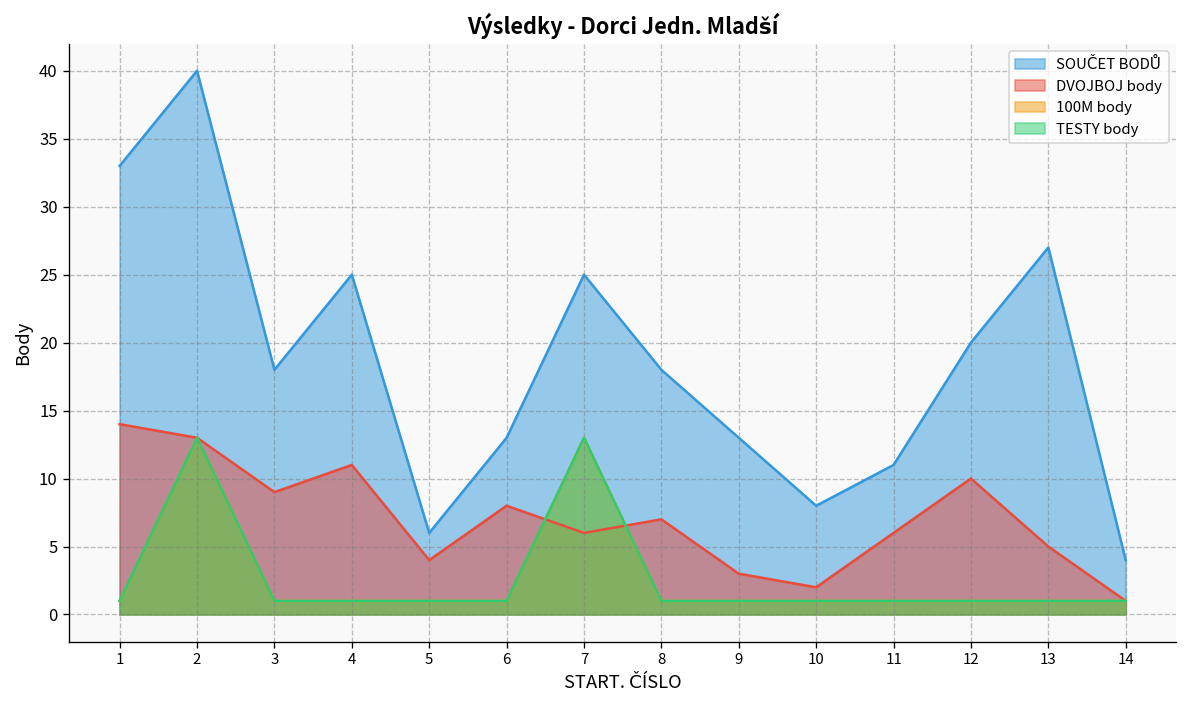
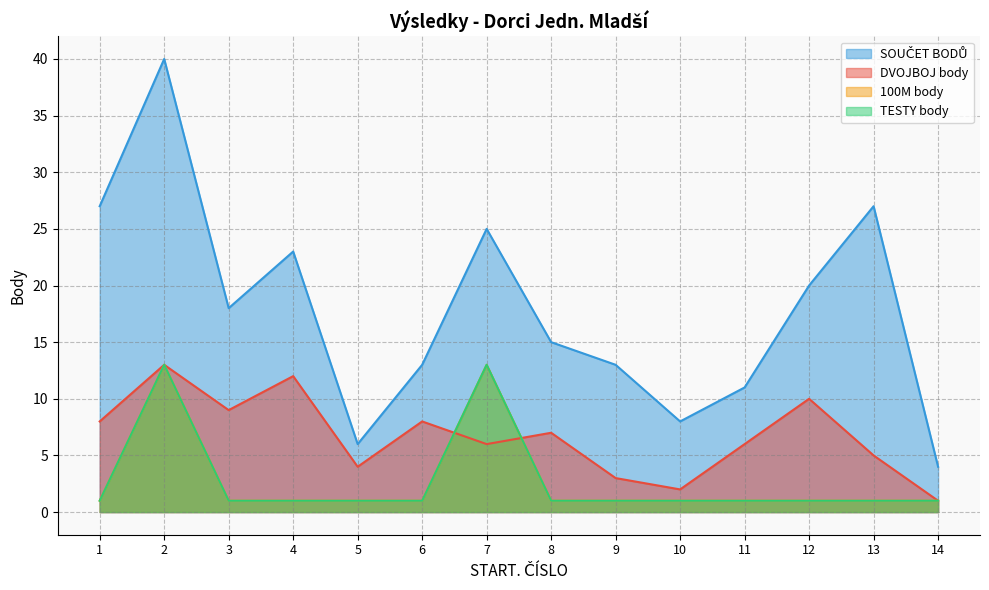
SOUČET BODŮ, 1: 33 -> 27
DVOJBOJ body, 1: 14 -> 8
SOUČET BODŮ, 4: 25 -> 23
DVOJBOJ body, 4: 11 -> 12
SOUČET BODŮ, 8: 18 -> 15
